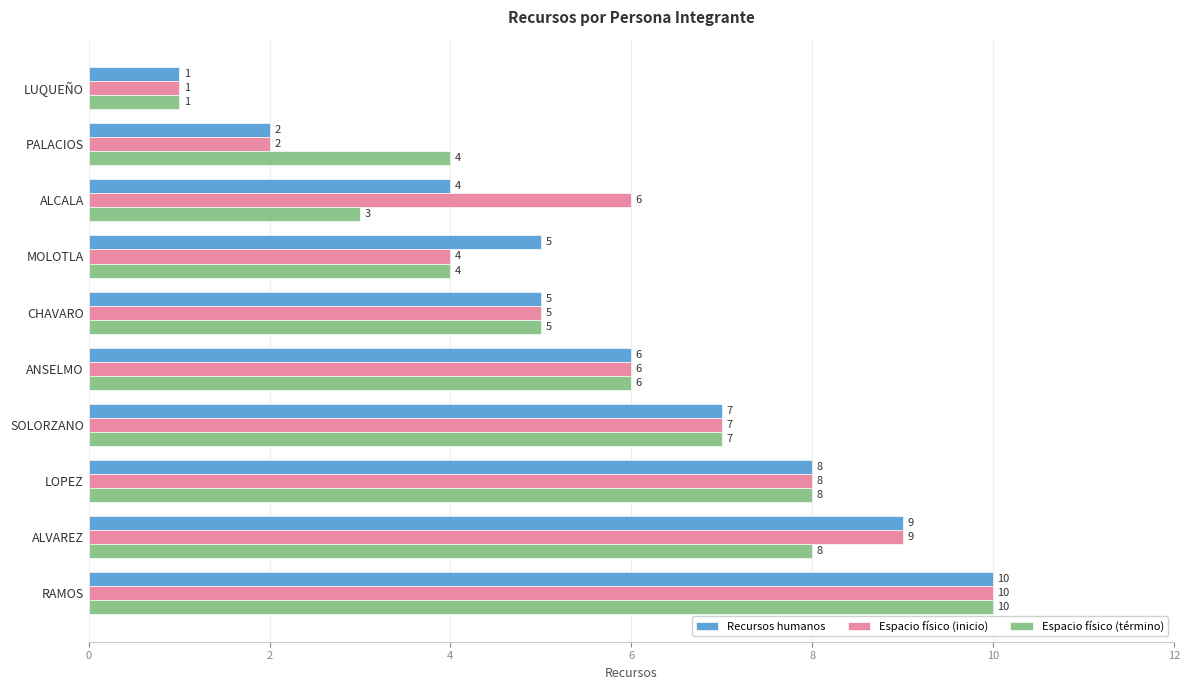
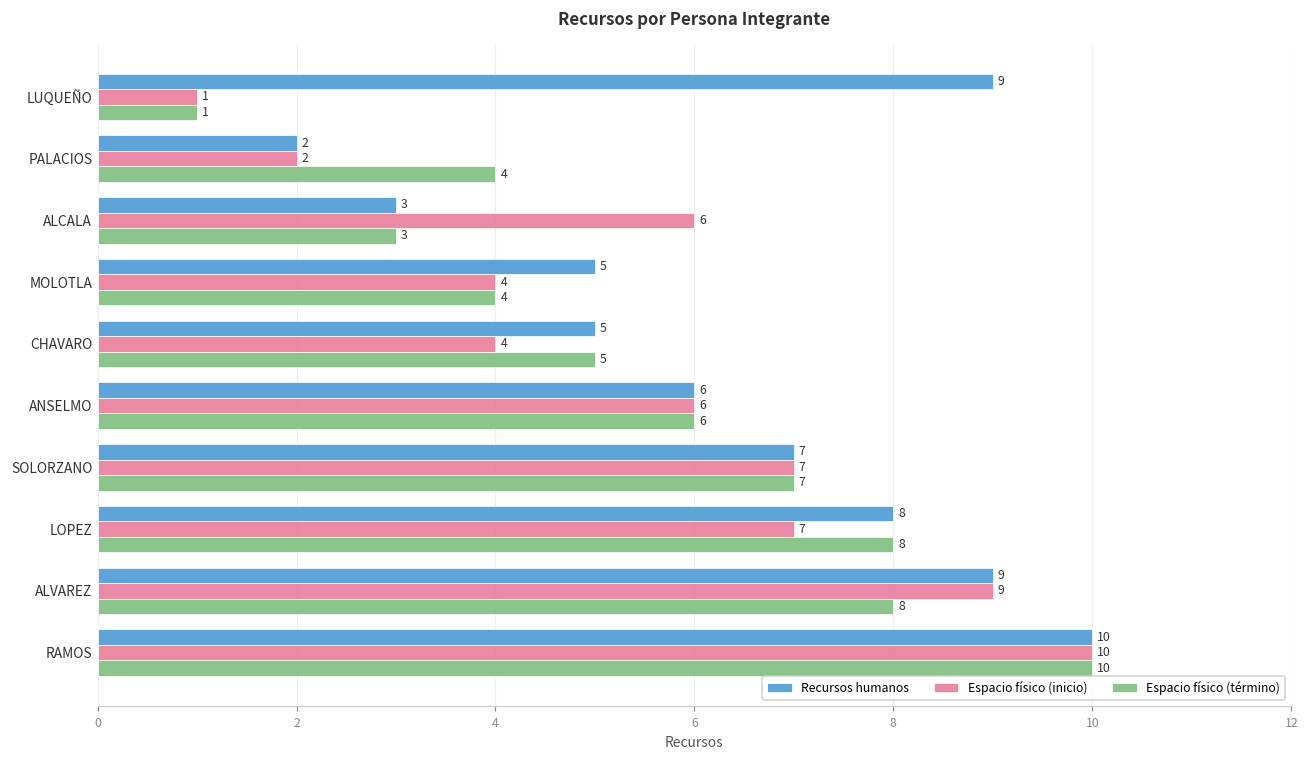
Recursos humanos, LUQUEÑO: 1 -> 9
Recursos humanos, ALCALA: 4 -> 3
Espacio físico (inicio), CHAVARO: 5 -> 4
Espacio físico (inicio), LOPEZ: 8 -> 7
